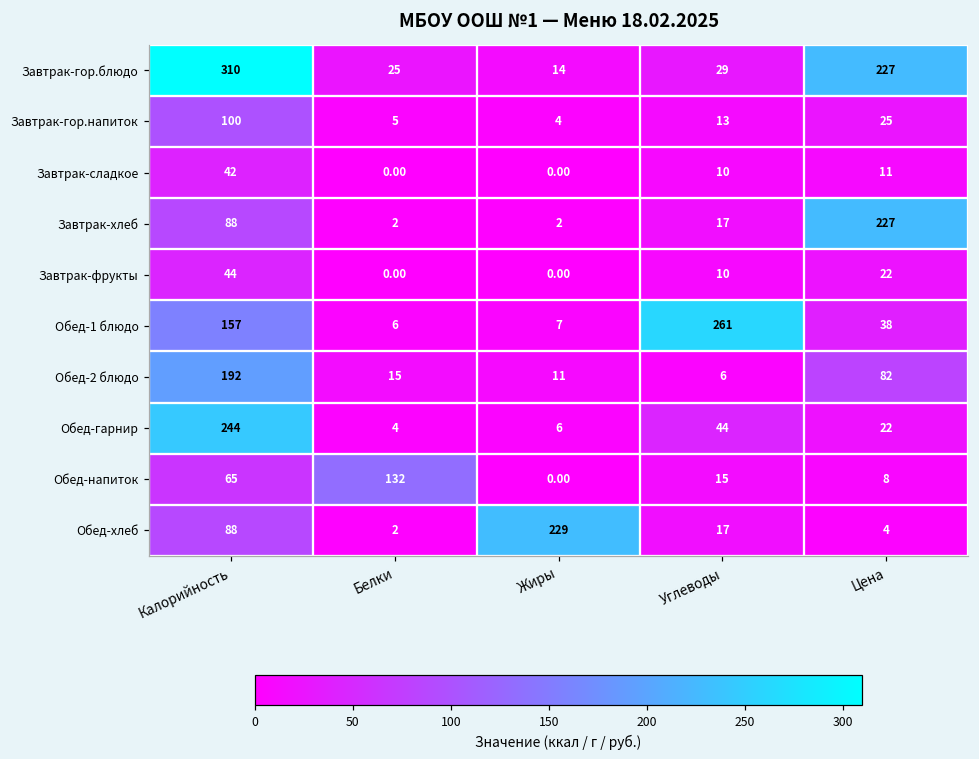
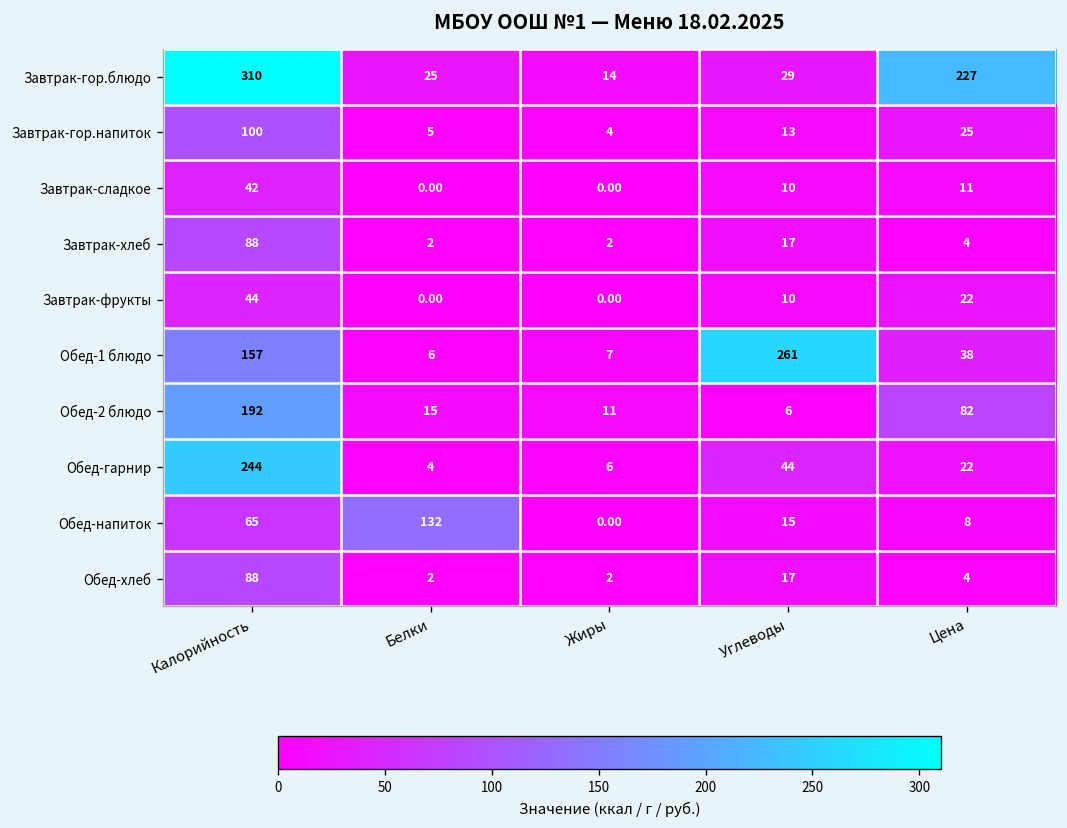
Завтрак-хлеб, Цена: 227 -> 4
Обед-хлеб, Жиры: 229 -> 2
